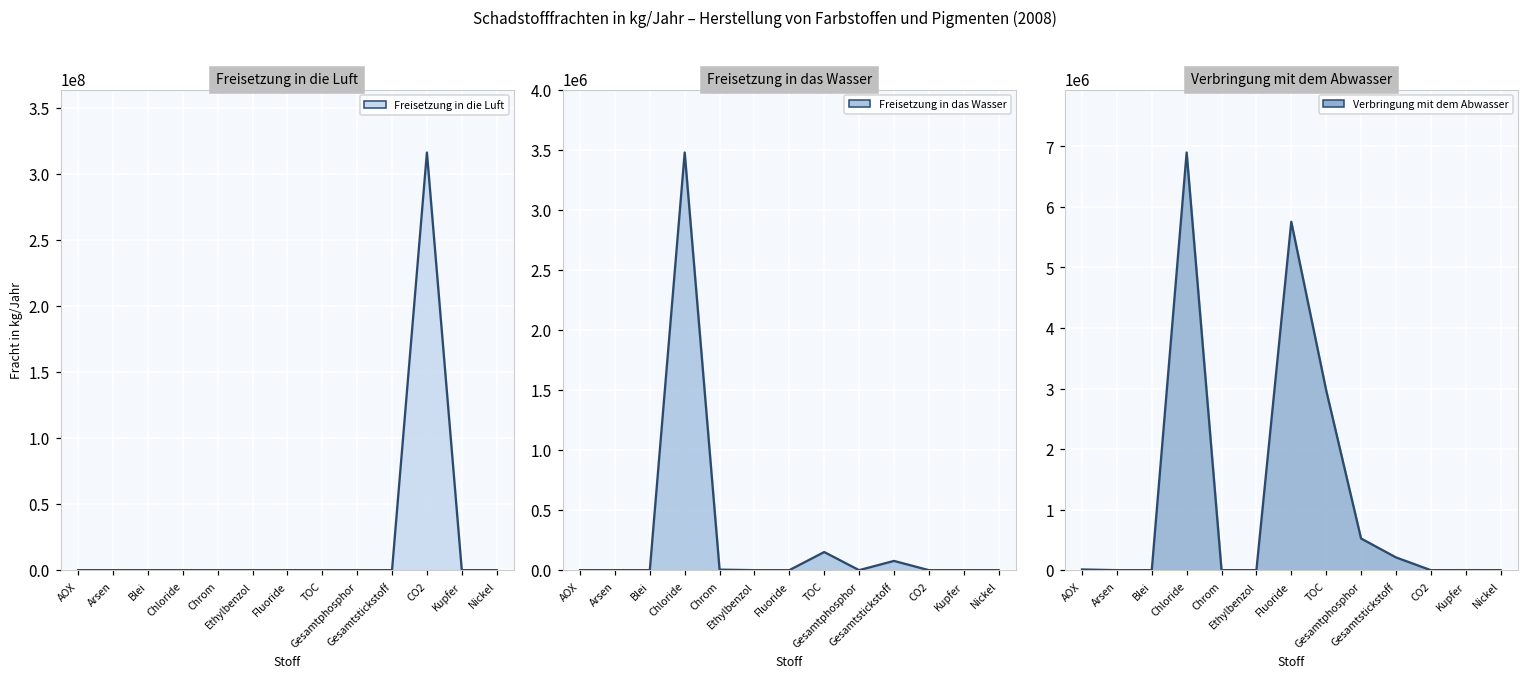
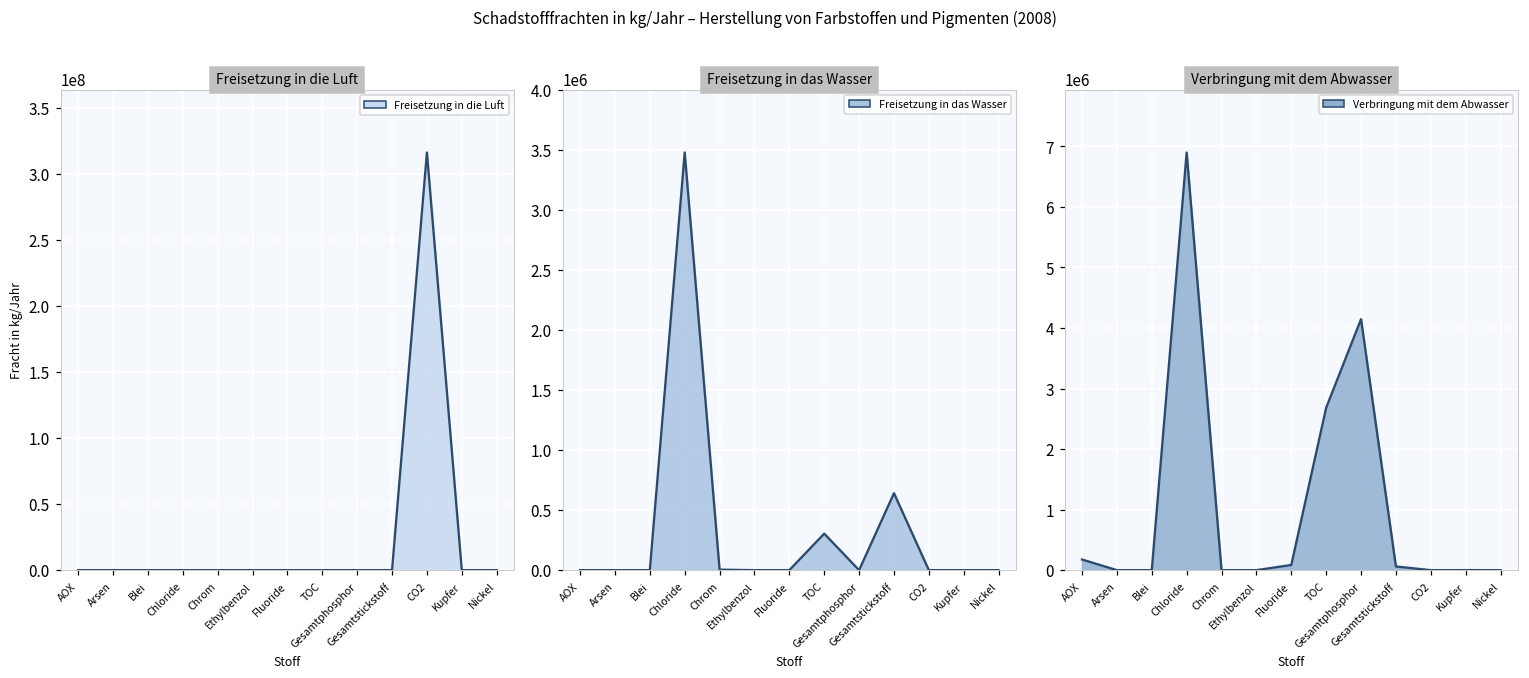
Freisetzung in das Wasser, TOC: 150000 -> 300000
Freisetzung in das Wasser, Gesamtstickstoff: 80000 -> 640000
Verbringung mit dem Abwasser, AOX: 0 -> 200000
Verbringung mit dem Abwasser, Fluoride: 5800000 -> 100000
Verbringung mit dem Abwasser, TOC: 3000000 -> 2700000
Verbringung mit dem Abwasser, Gesamtphosphor: 500000 -> 4100000
Verbringung mit dem Abwasser, Gesamtstickstoff: 200000 -> 100000
